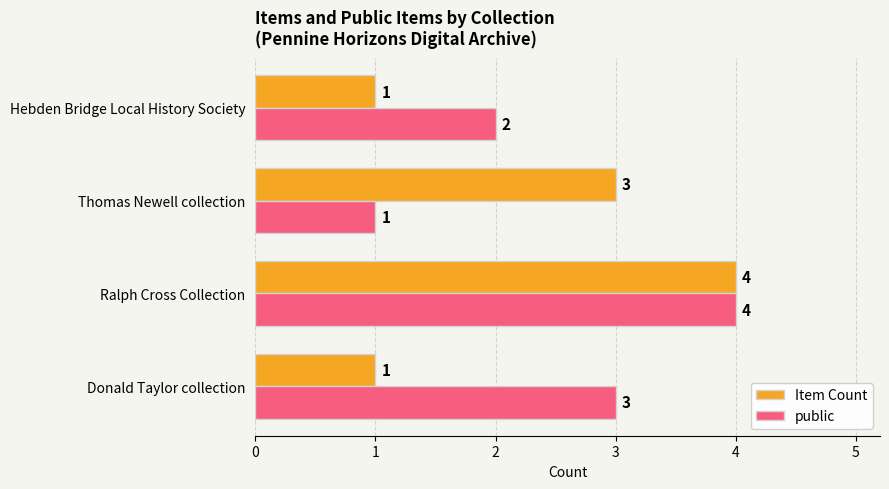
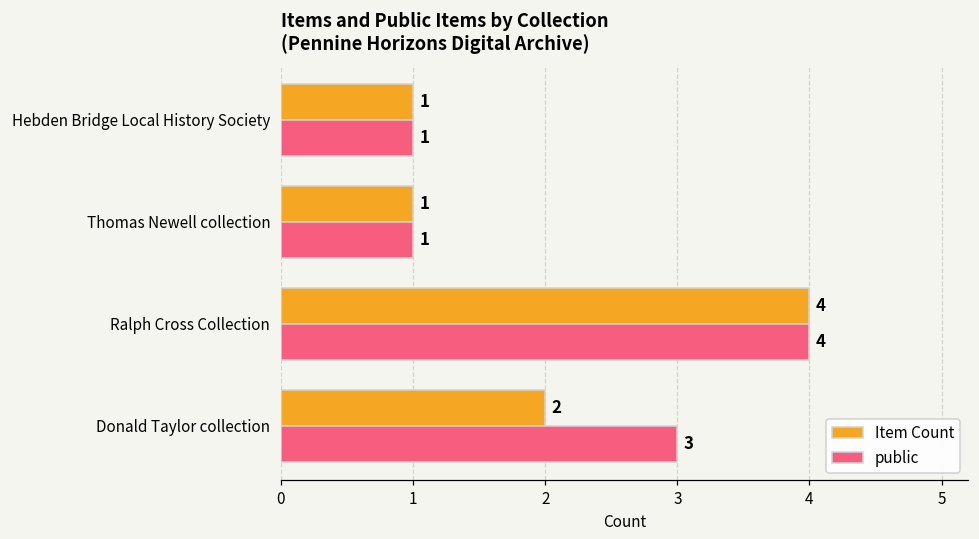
public, Hebden Bridge Local History Society: 2 -> 1
Item Count, Thomas Newell collection: 3 -> 1
Item Count, Donald Taylor collection: 1 -> 2
